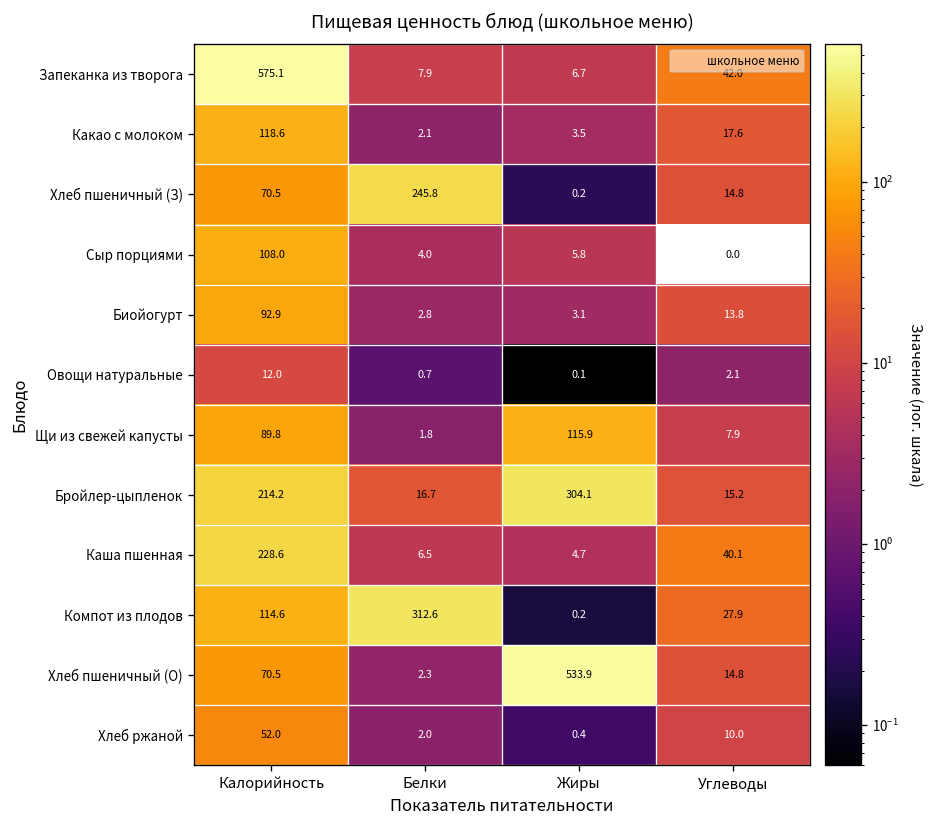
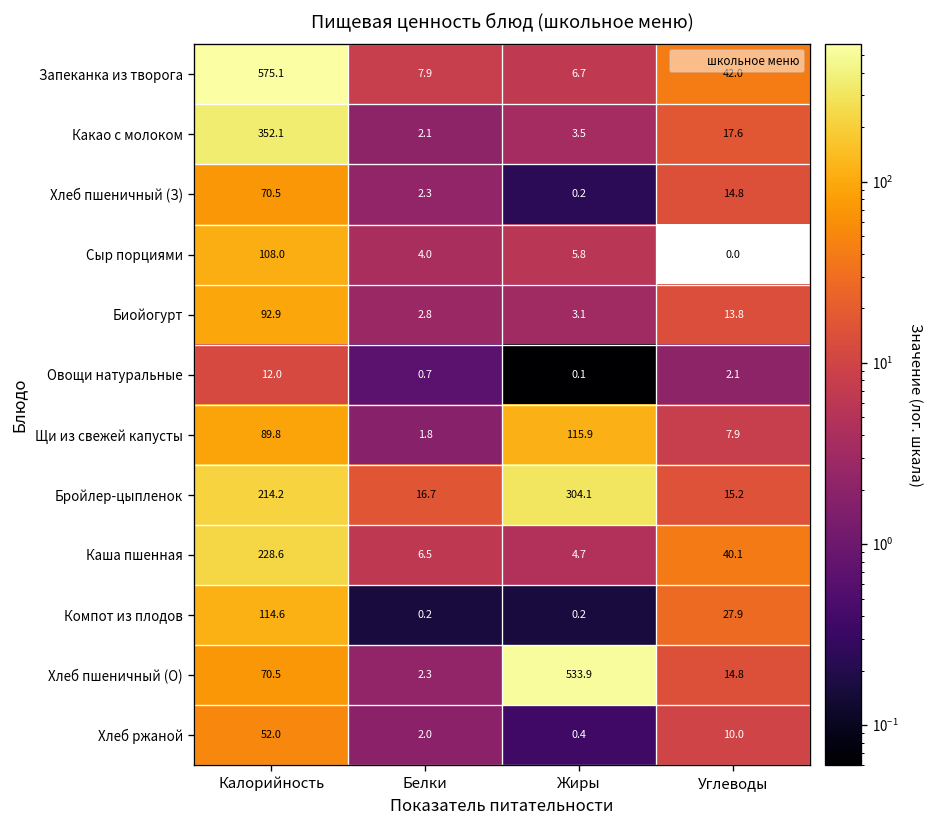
Какао с молоком, Калорийность: 118.6 -> 352.1
Хлеб пшеничный (З), Белки: 245.8 -> 2.3
Компот из плодов, Белки: 312.6 -> 0.2
